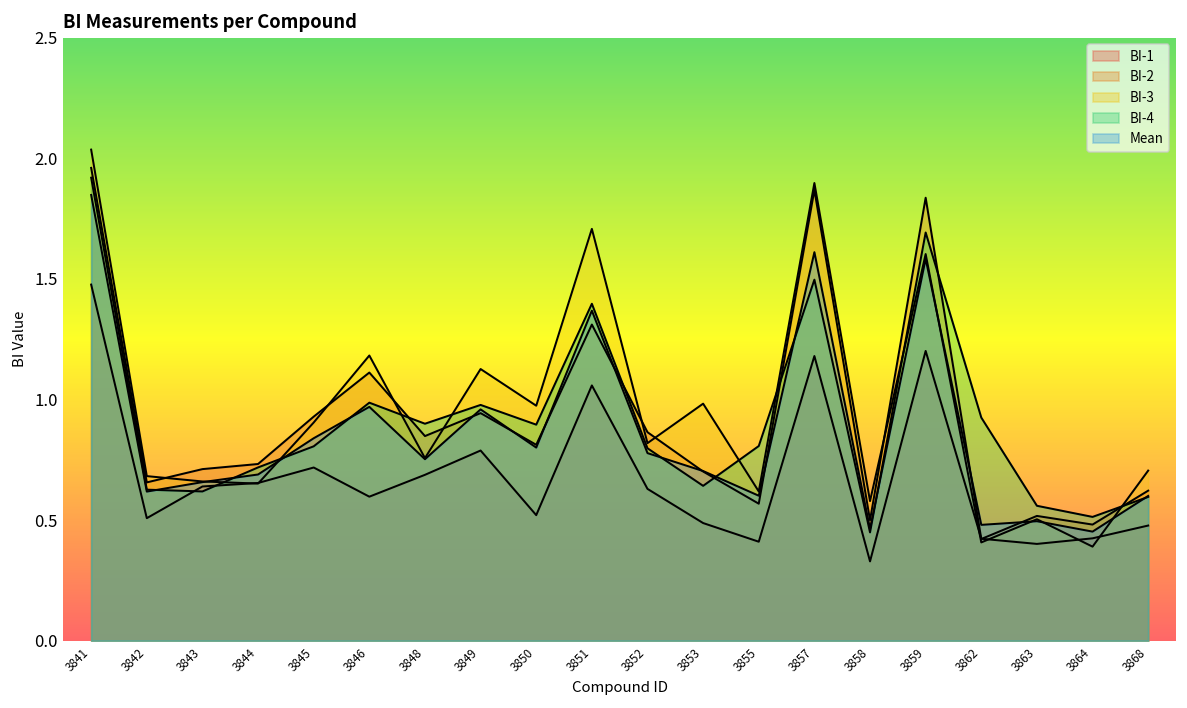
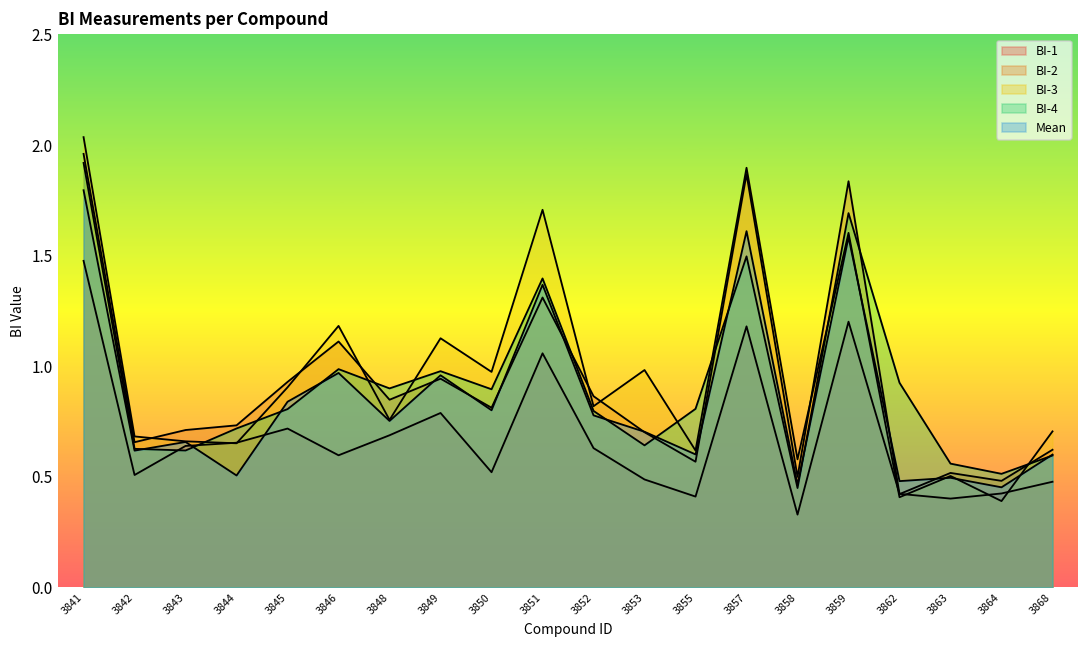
Mean, 3841: 1.85 -> 1.80
Mean, 3844: 0.69 -> 0.51
